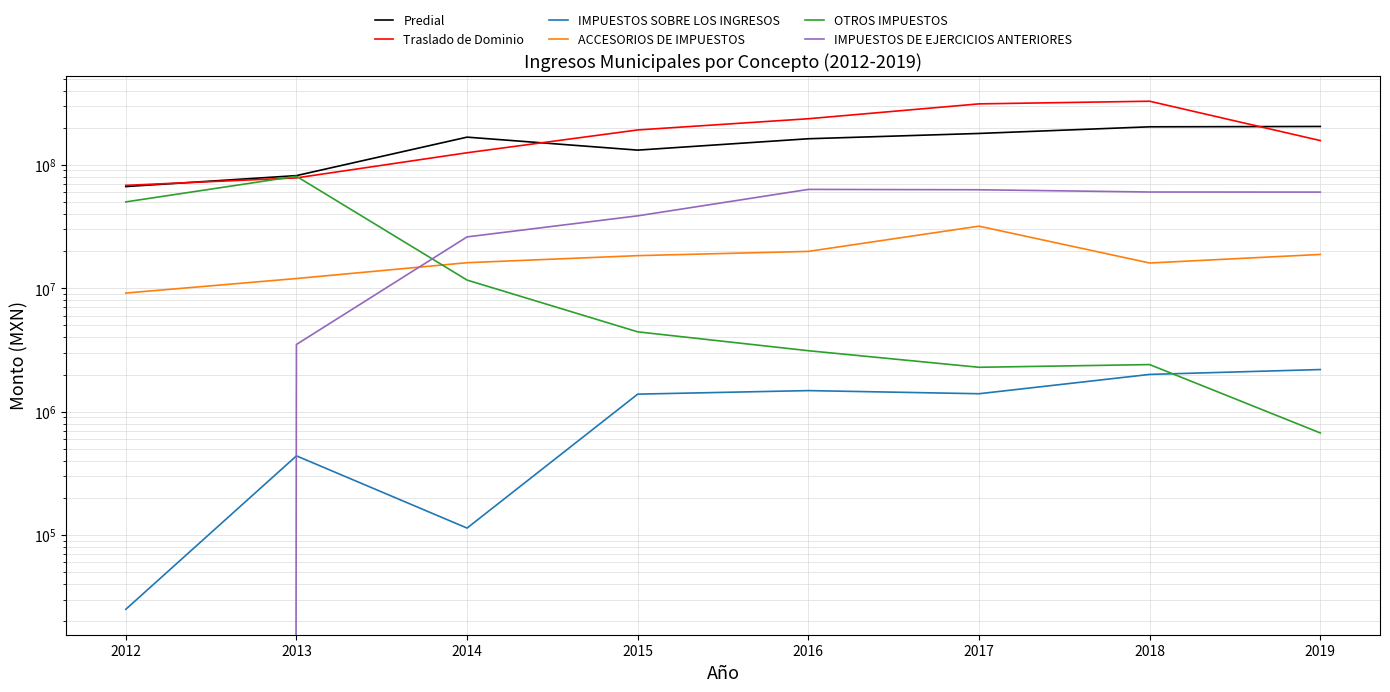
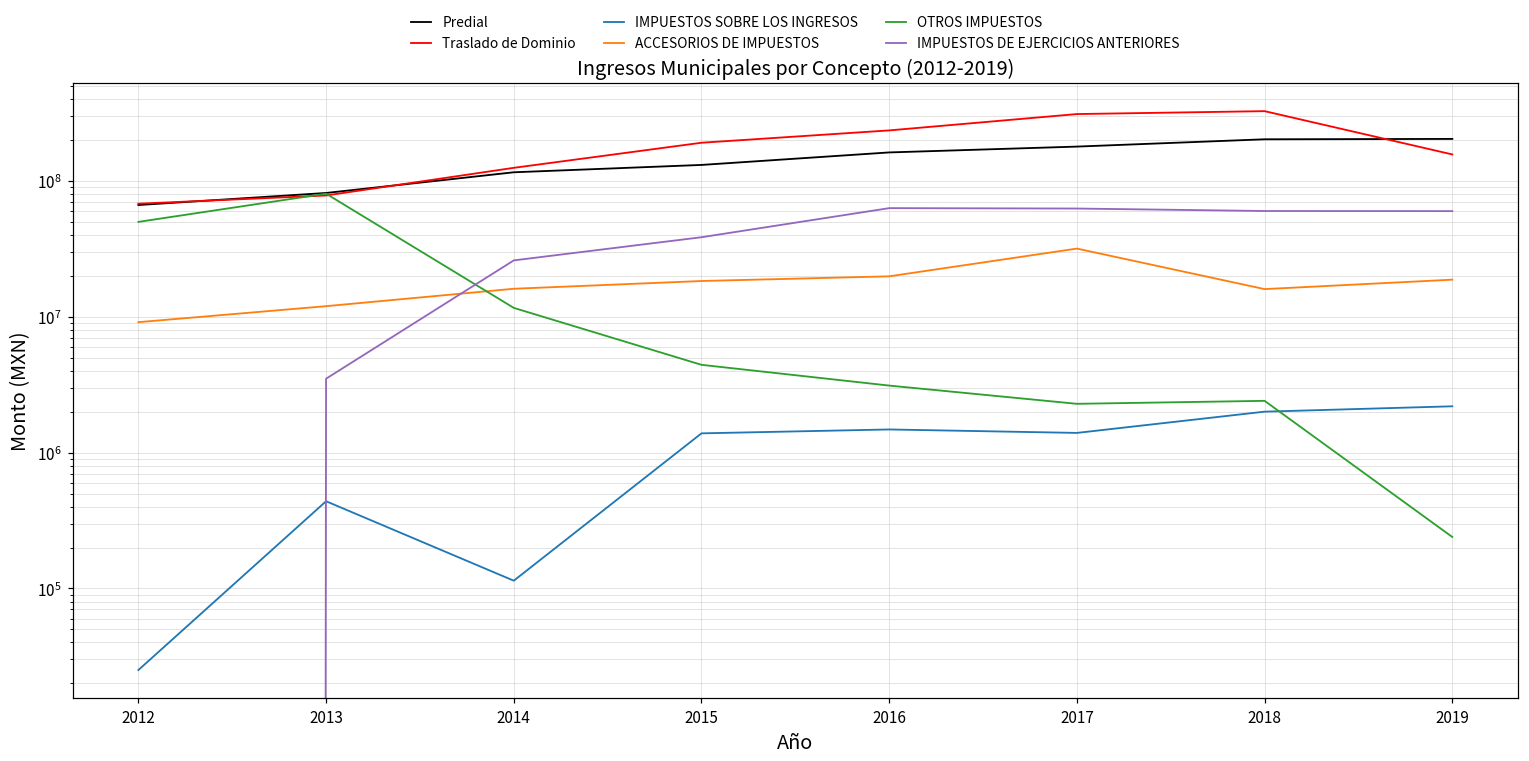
Predial, 2014: 170000000 -> 120000000
OTROS IMPUESTOS, 2019: 700000 -> 240000
